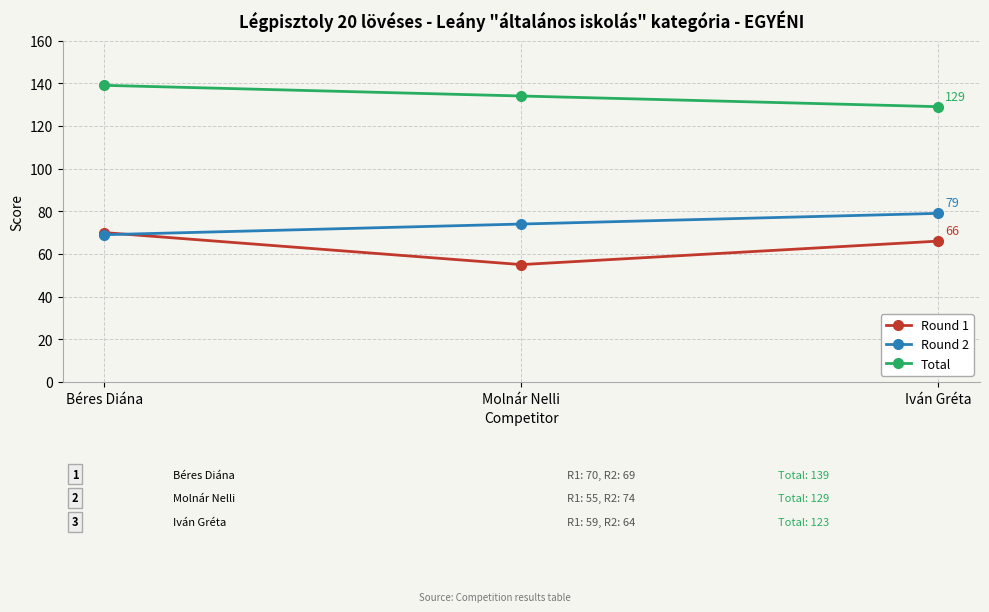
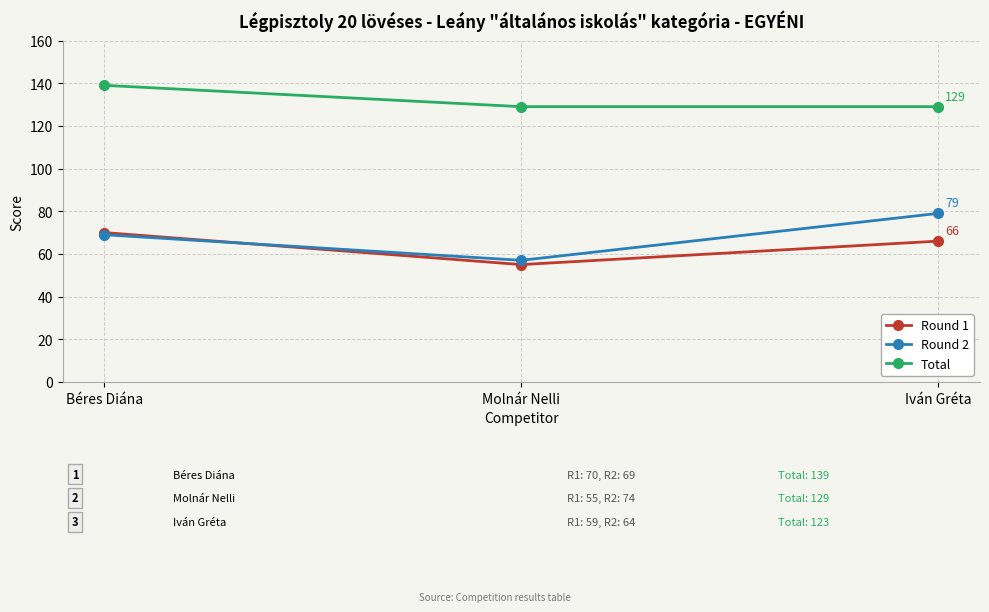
Round 2, Molnár Nelli: 74 -> 57
Total, Molnár Nelli: 134 -> 129
